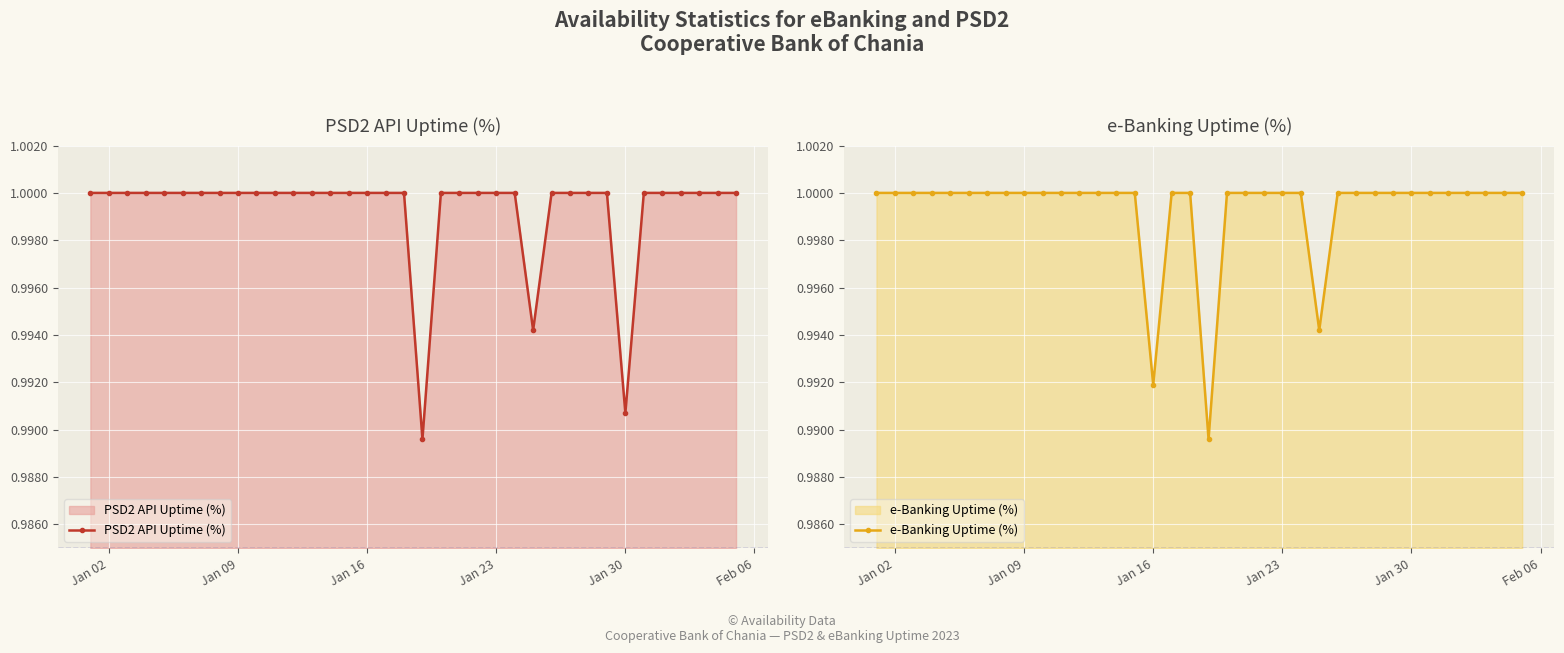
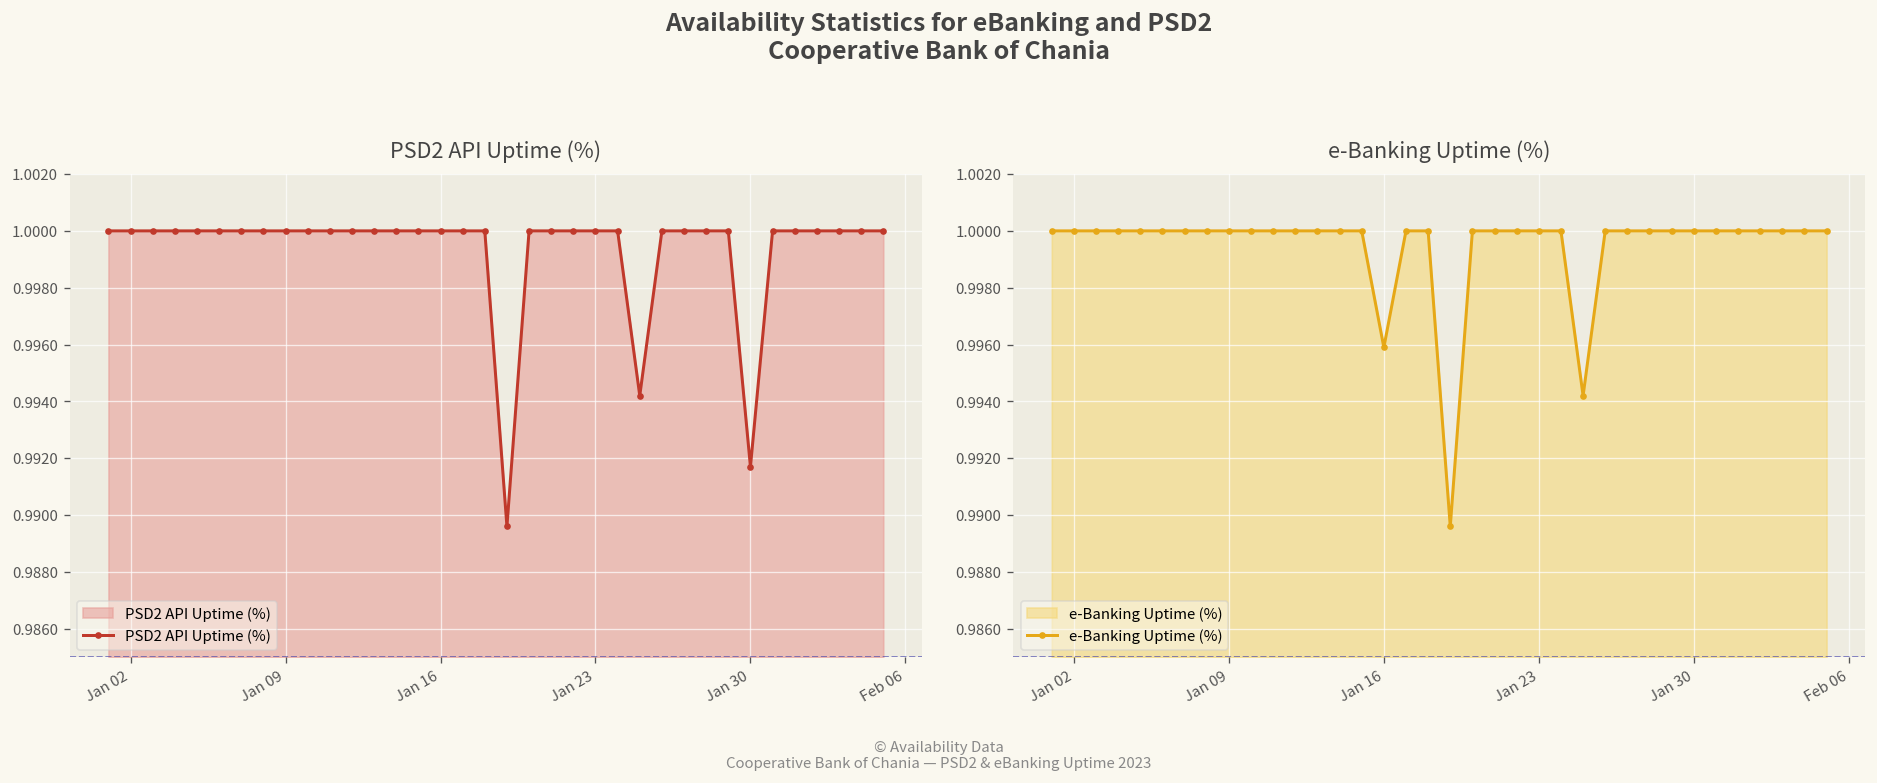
PSD2 API Uptime (%), Jan 30: 0.9907 -> 0.9917
e-Banking Uptime (%), Jan 16: 0.9919 -> 0.9959
